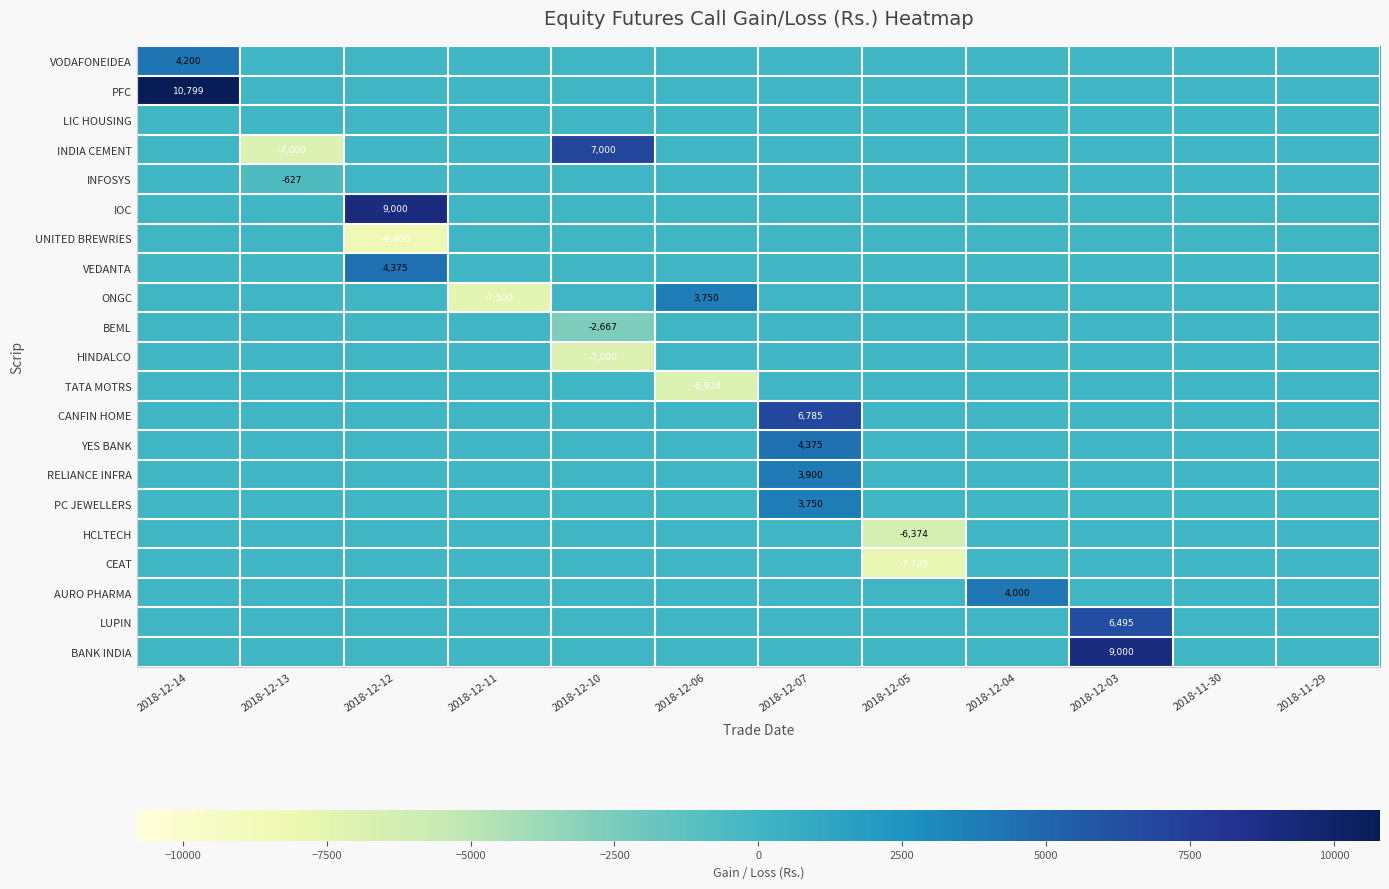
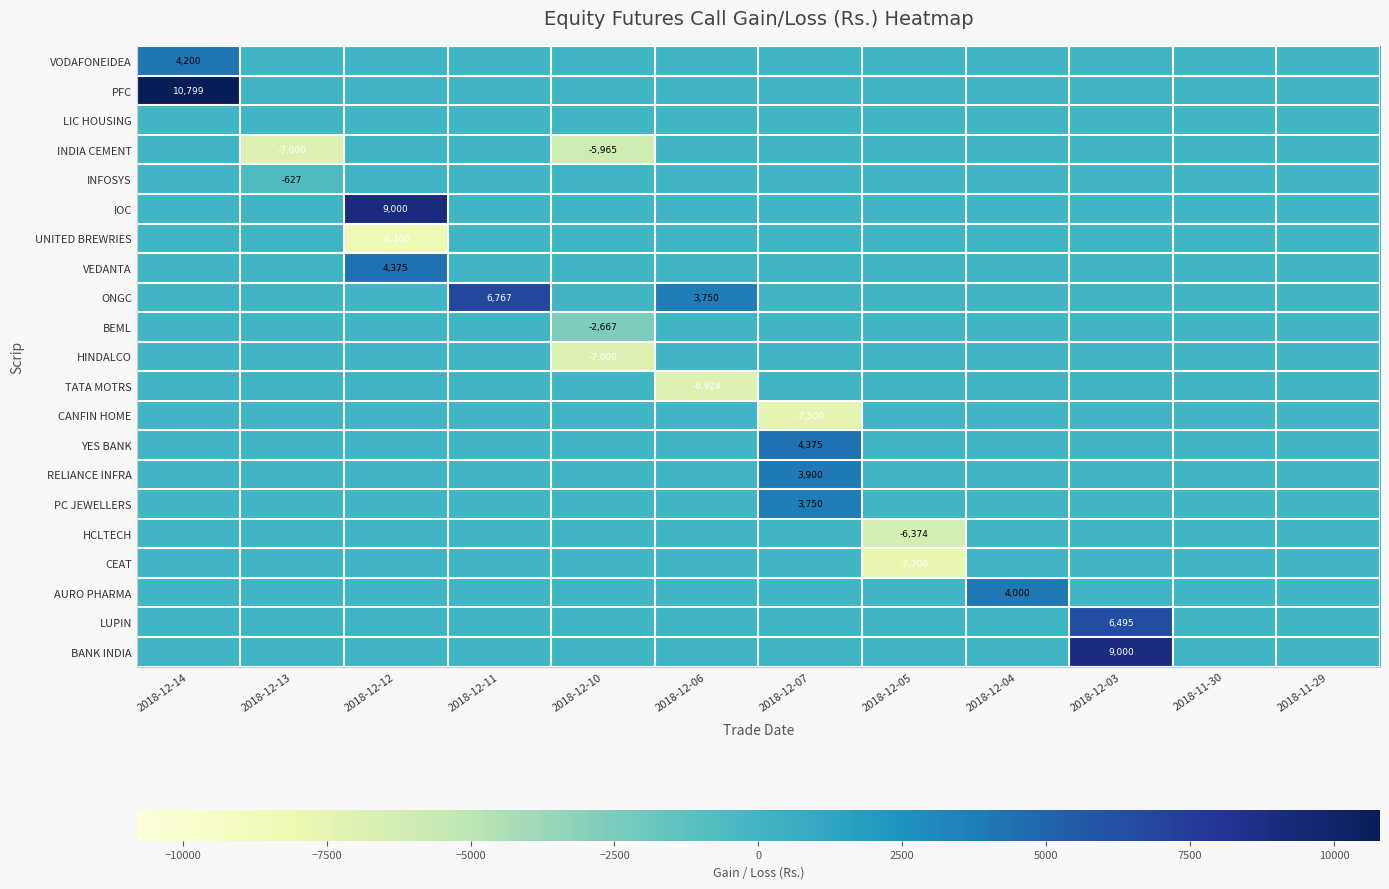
INDIA CEMENT, 2018-12-10: 7,000 -> -5,965
ONGC, 2018-12-11: -7,500 -> 6,767
CANFIN HOME, 2018-12-07: 6,785 -> -7,500
